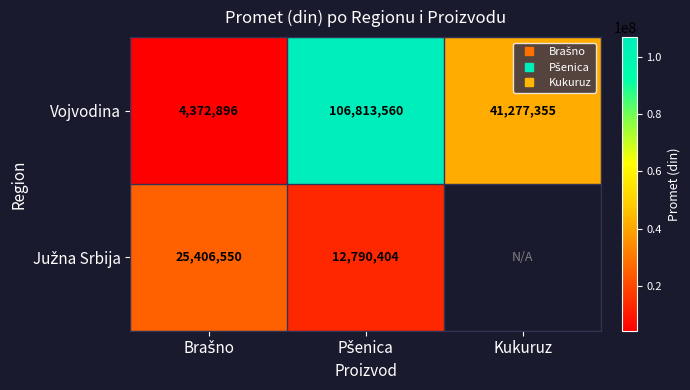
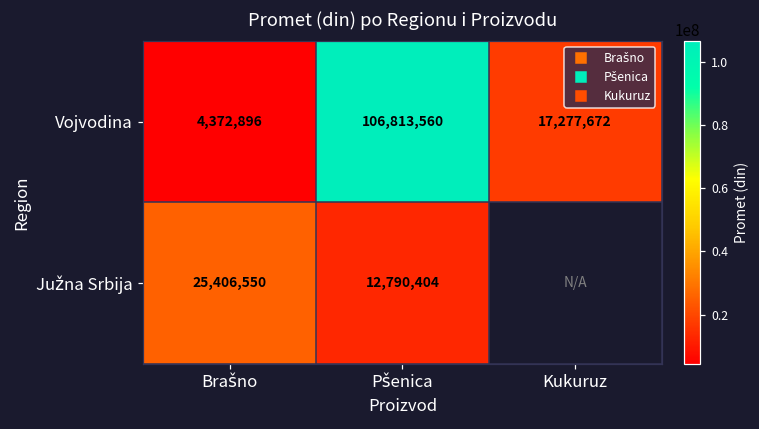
Vojvodina, Kukuruz: 41,277,355 -> 17,277,672
